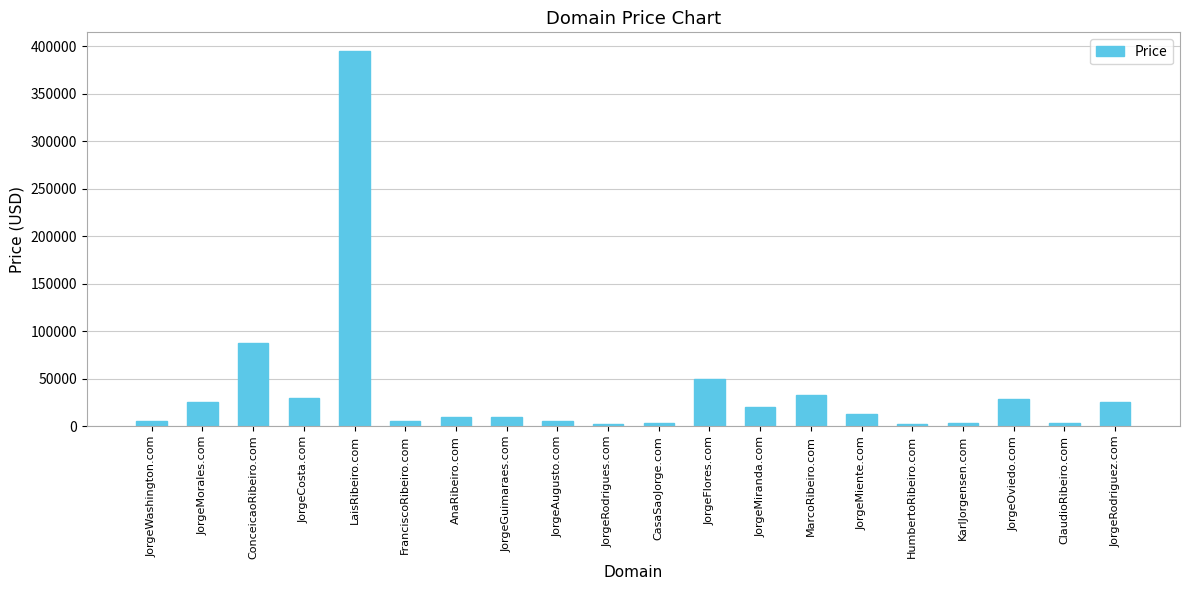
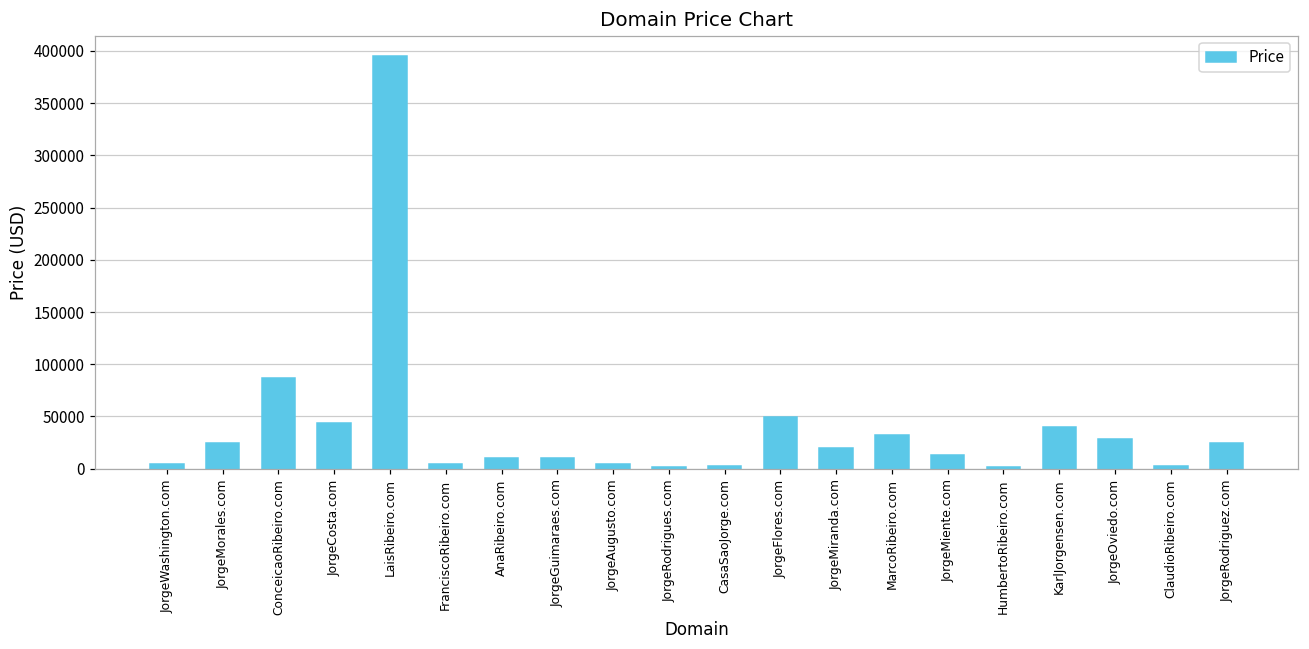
JorgeCosta.com: 30000 -> 40000
KarlJorgensen.com: 0 -> 40000
